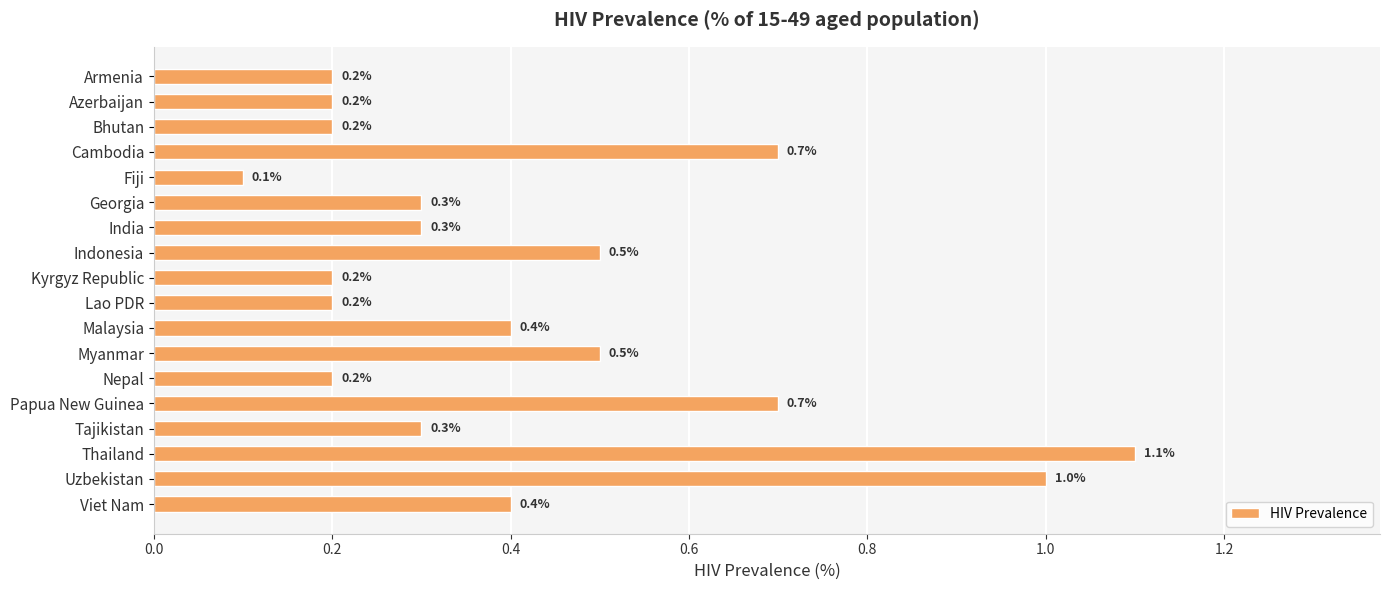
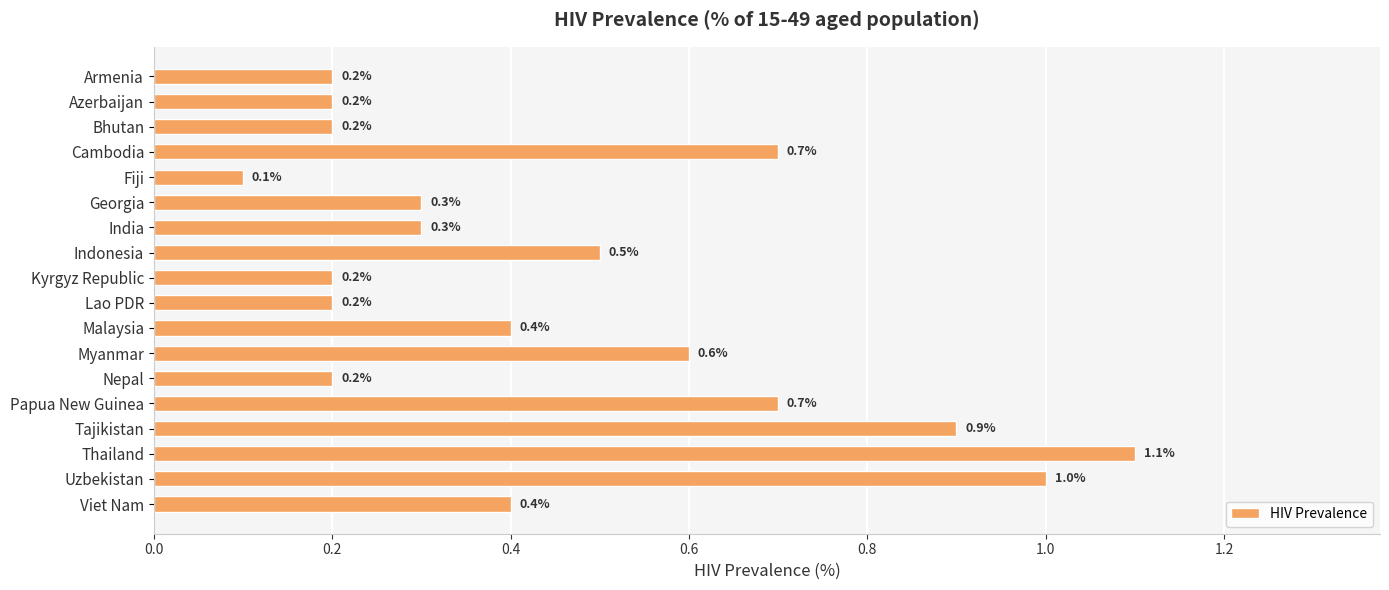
Myanmar: 0.5% -> 0.6%
Tajikistan: 0.3% -> 0.9%
